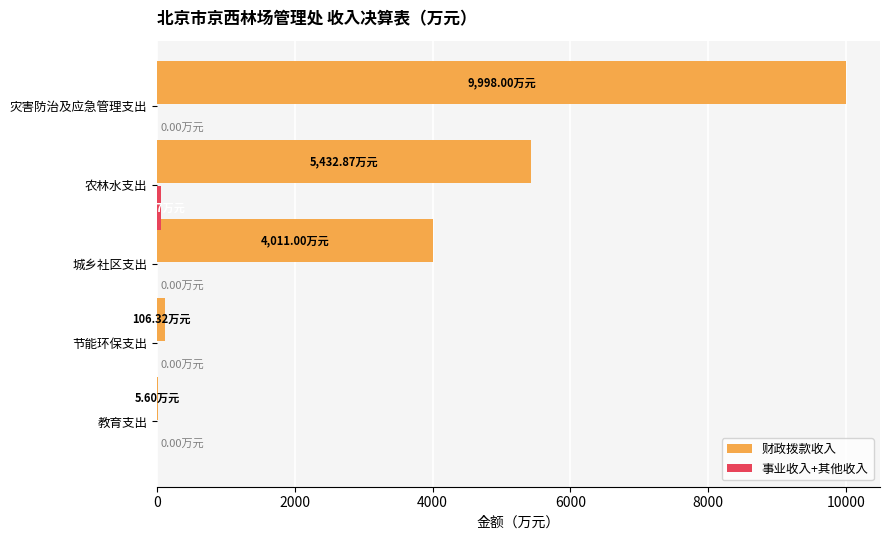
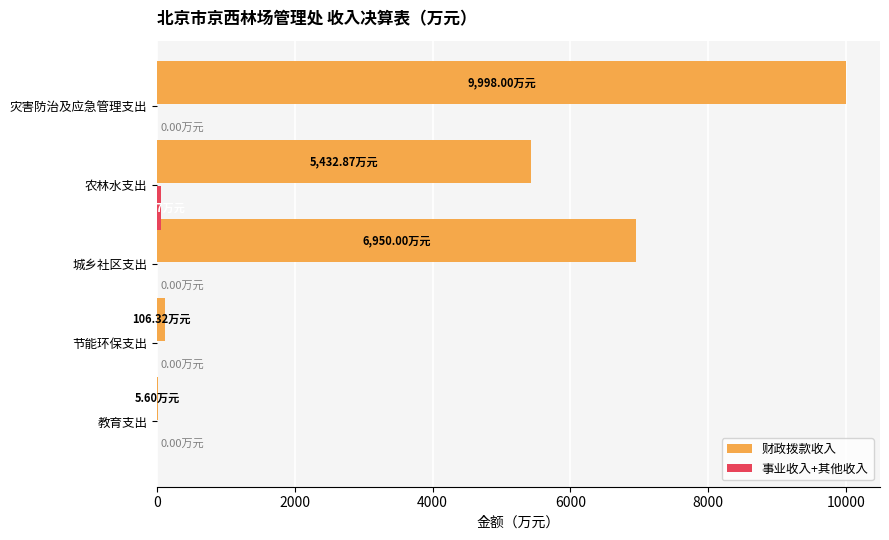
财政拨款收入, 城乡社区支出: 4,011.00 -> 6,950.00
